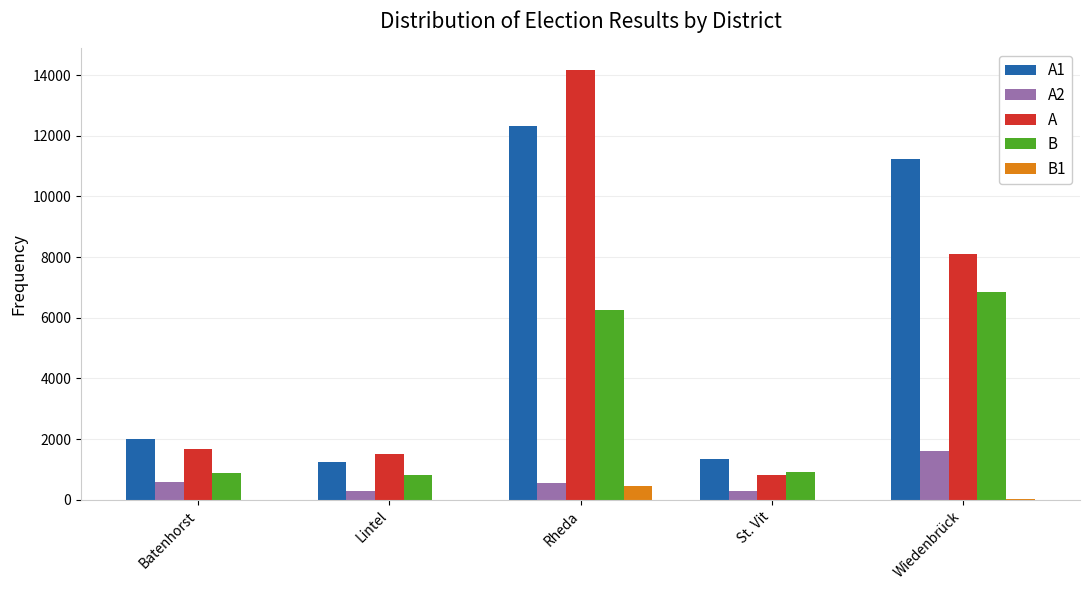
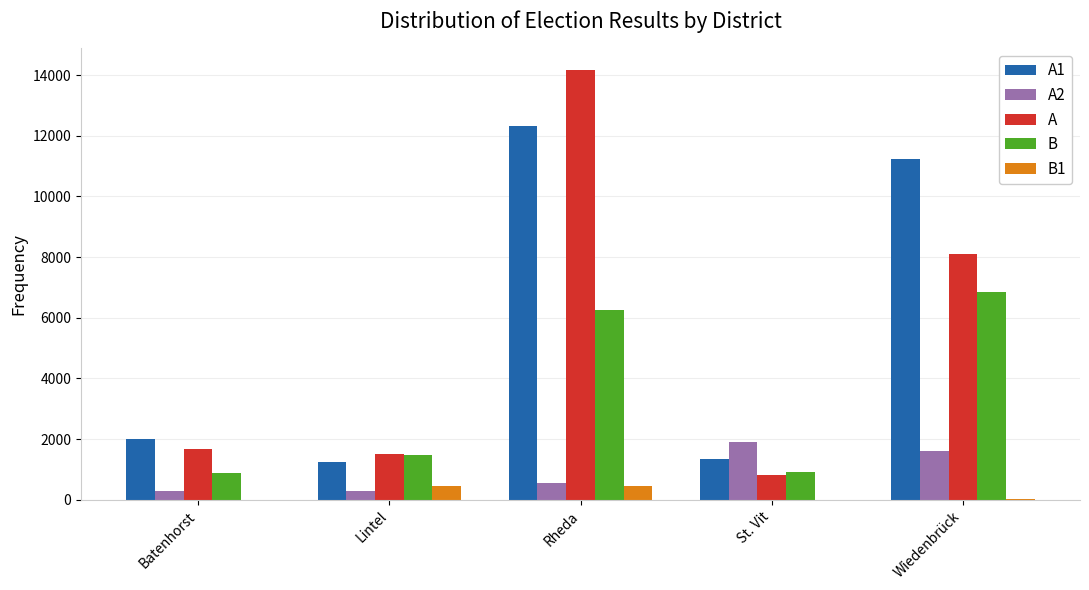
A2, Batenhorst: 600 -> 300
B, Lintel: 800 -> 1500
B1, Lintel: 0 -> 400
A2, St. Vit: 300 -> 1900
